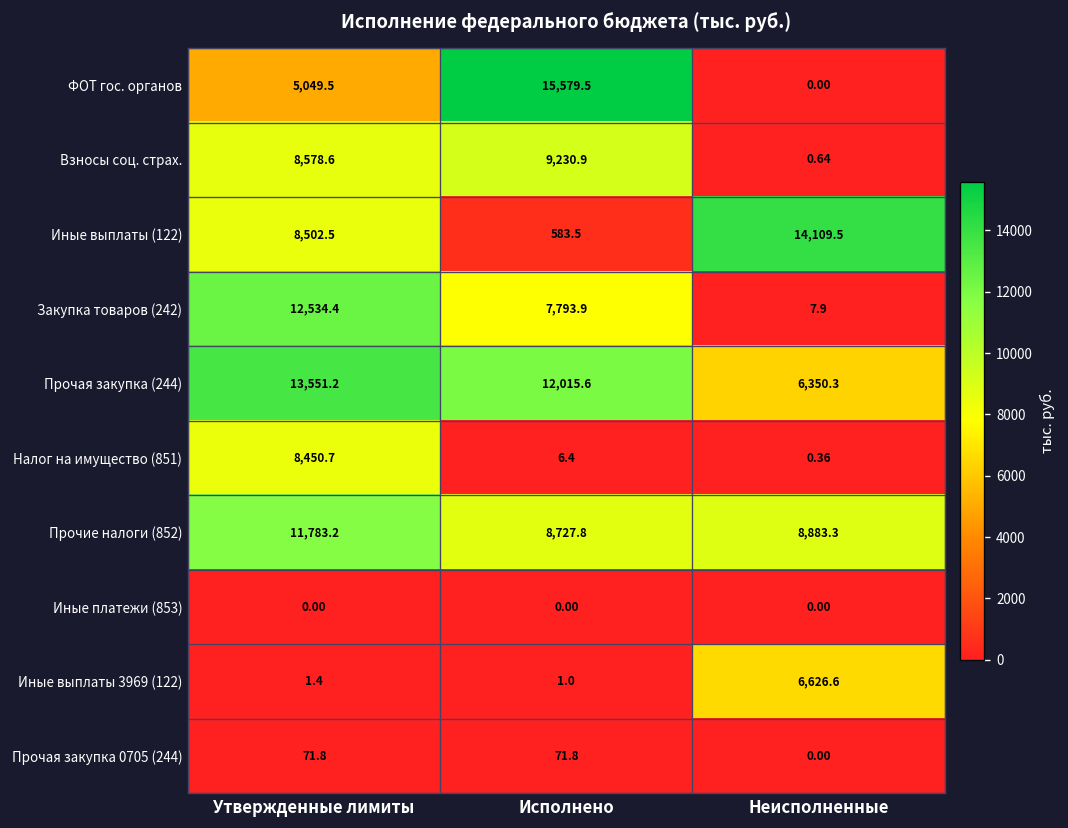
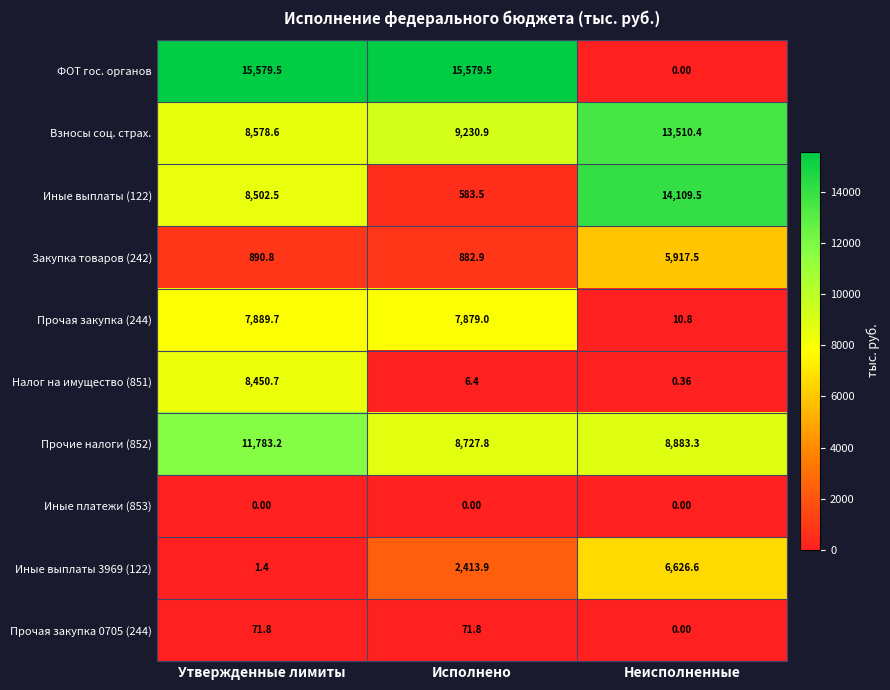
ФОТ гос. органов, Утвержденные лимиты: 5,049.5 -> 15,579.5
Взносы соц. страх., Неисполненные: 0.64 -> 13,510.4
Закупка товаров (242), Утвержденные лимиты: 12,534.4 -> 890.8
Закупка товаров (242), Исполнено: 7,793.9 -> 882.9
Закупка товаров (242), Неисполненные: 7.9 -> 5,917.5
Прочая закупка (244), Утвержденные лимиты: 13,551.2 -> 7,889.7
Прочая закупка (244), Исполнено: 12,015.6 -> 7,879.0
Прочая закупка (244), Неисполненные: 6,350.3 -> 10.8
Иные выплаты 3969 (122), Исполнено: 1.0 -> 2,413.9
